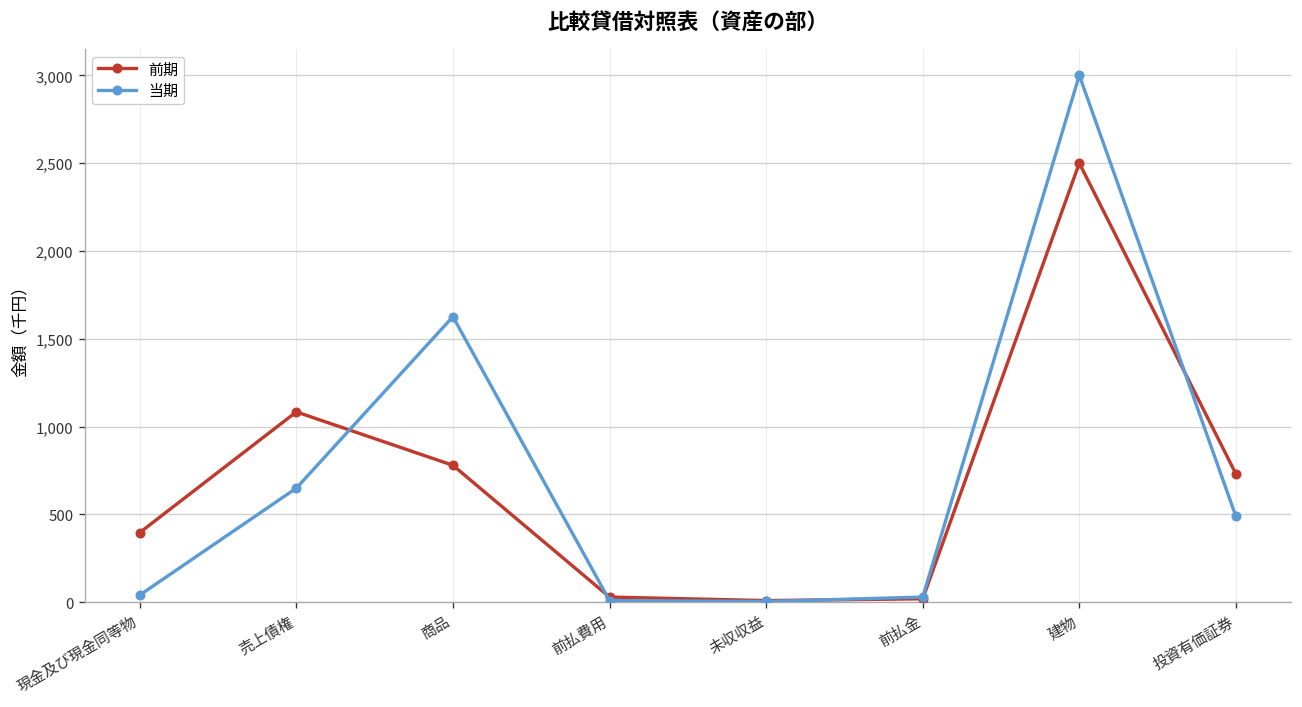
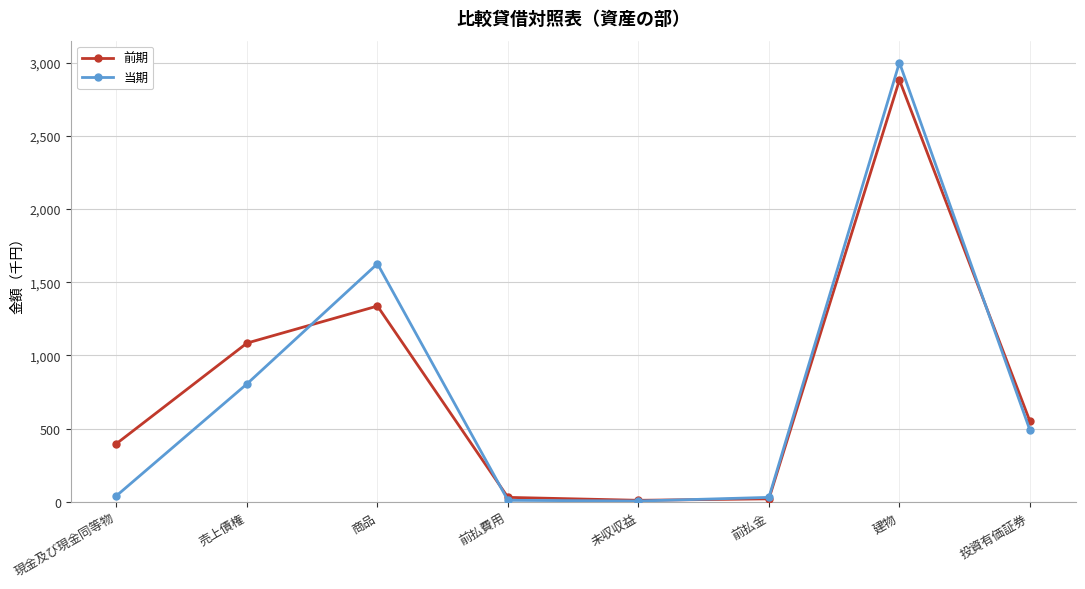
当期, 売上債権: 650 -> 810
前期, 商品: 780 -> 1,340
前期, 建物: 2,500 -> 2,880
前期, 投資有価証券: 730 -> 550
